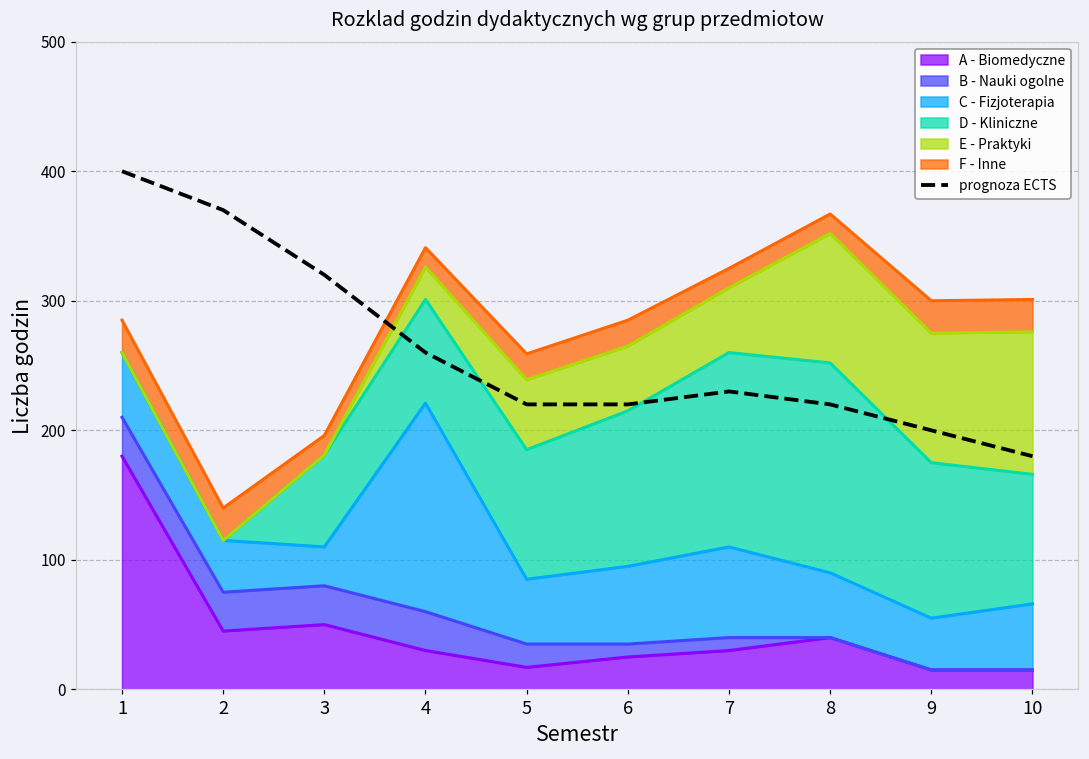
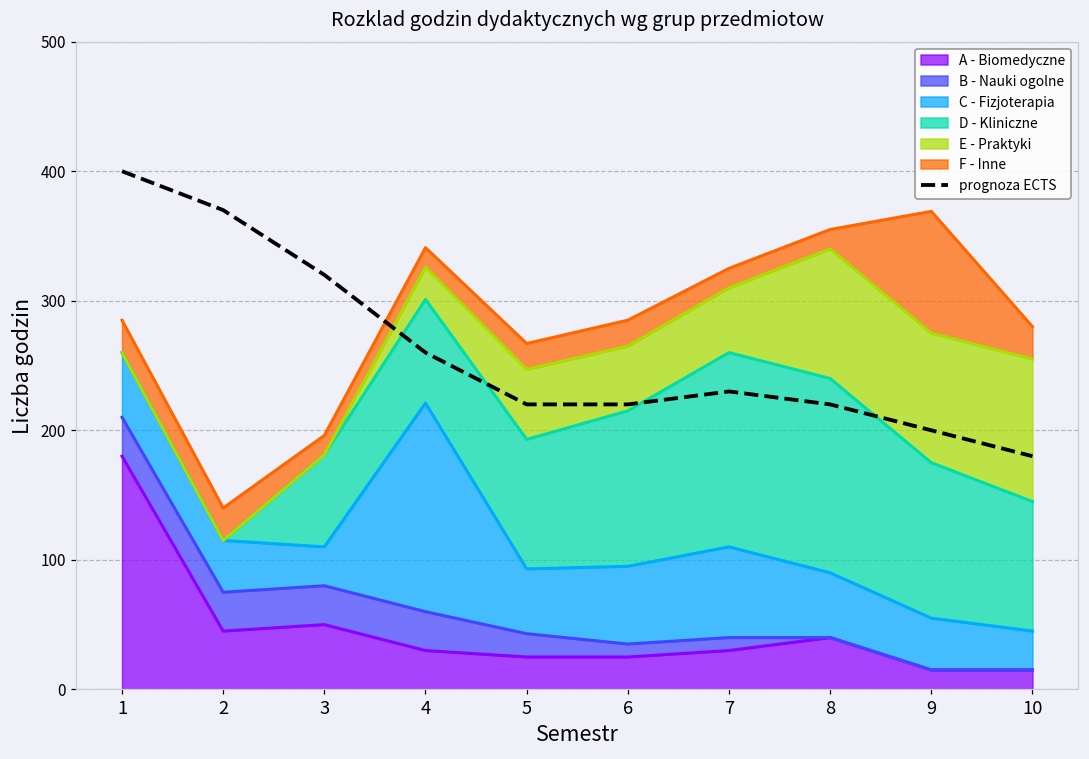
A - Biomedyczne, 5: 17 -> 25
D - Kliniczne, 8: 162 -> 150
F - Inne, 9: 25 -> 94
C - Fizjoterapia, 10: 51 -> 30
